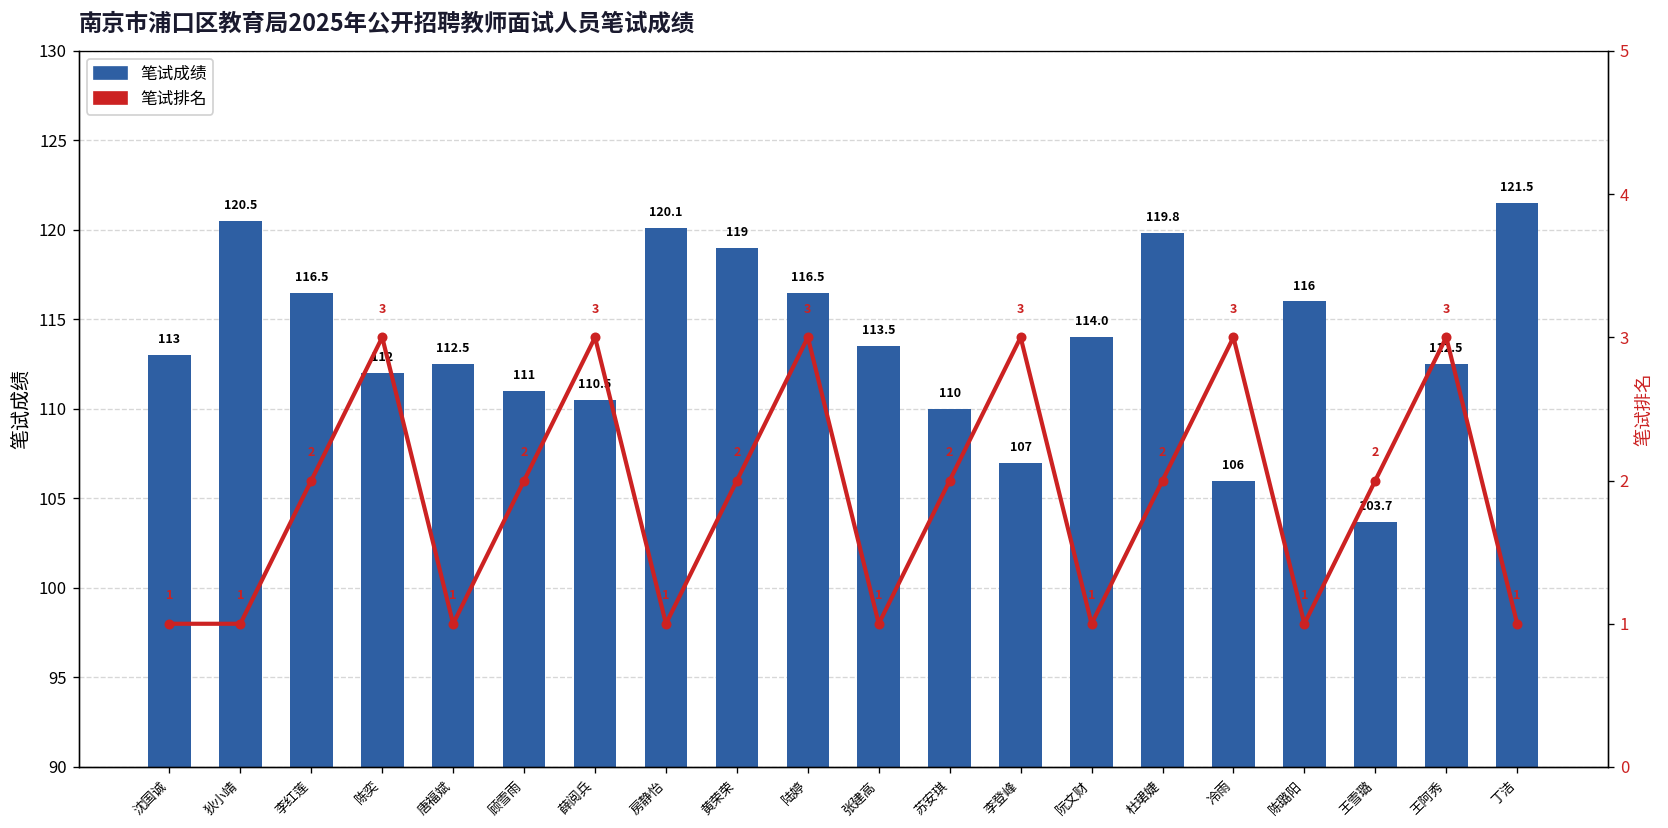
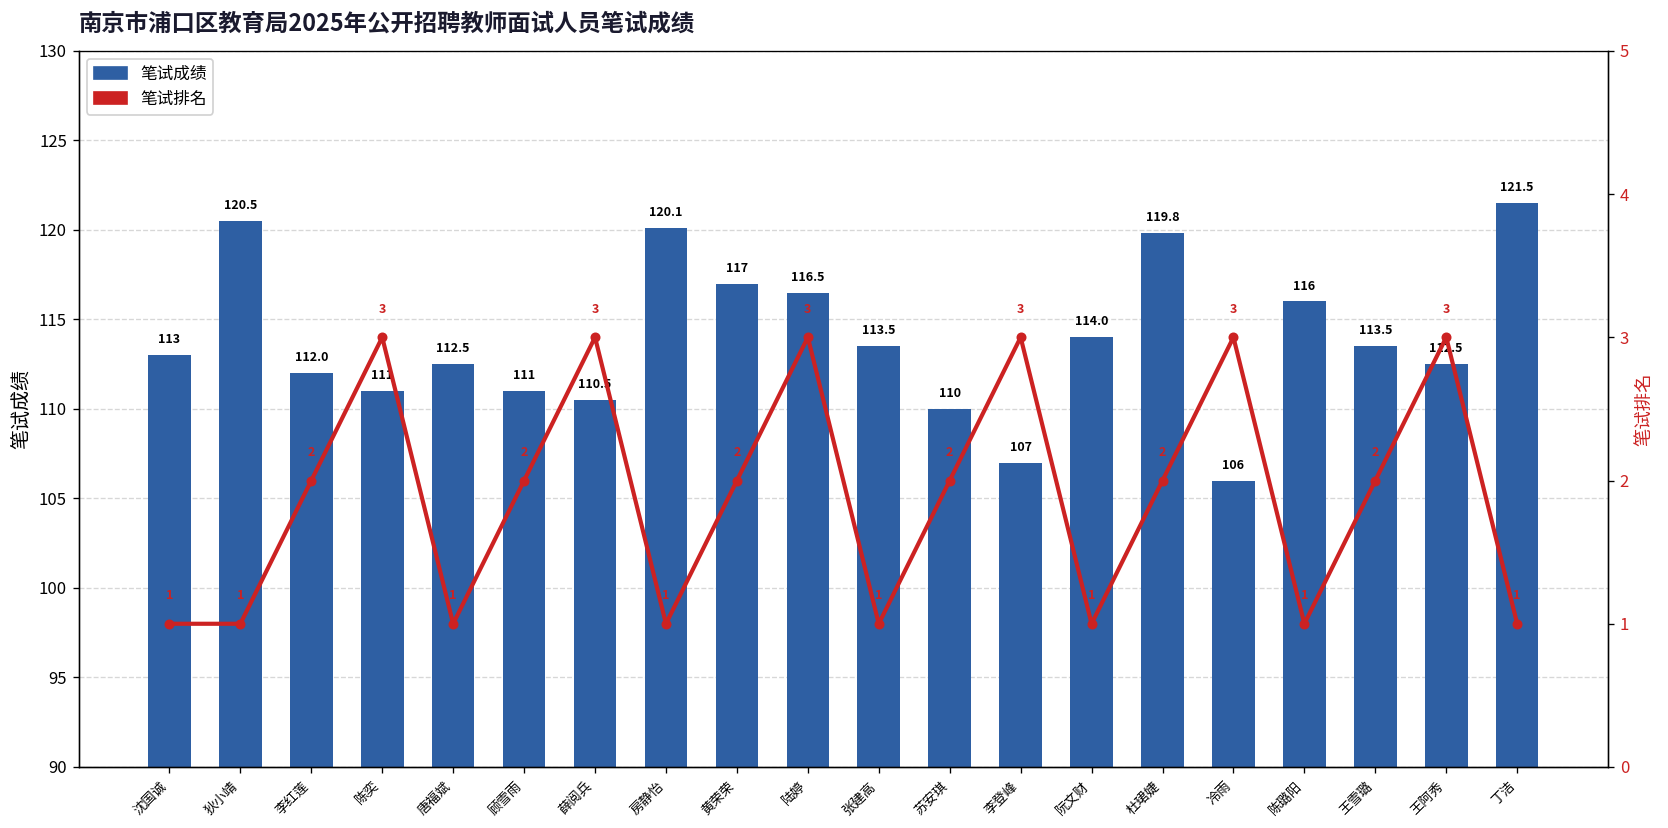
笔试成绩, 李红莲: 116.5 -> 112.0
笔试成绩, 陈奕: 112 -> 111
笔试成绩, 黄荣荣: 119 -> 117
笔试成绩, 王雪璐: 103.7 -> 113.5
